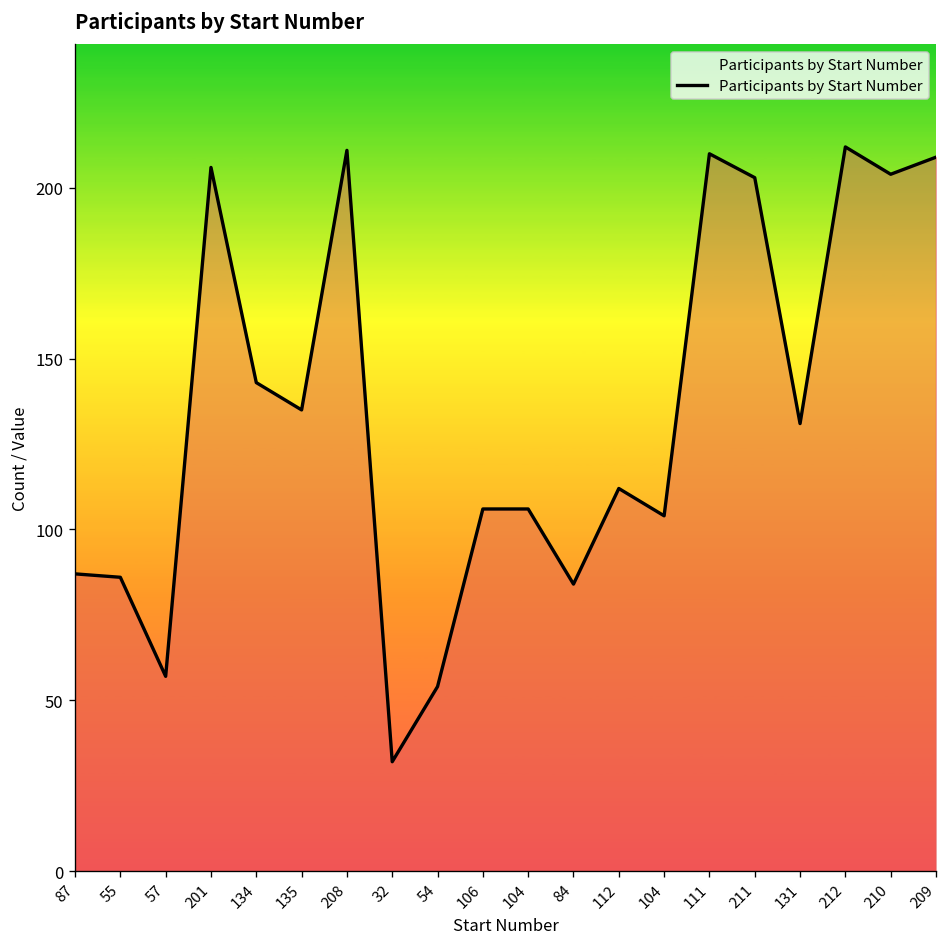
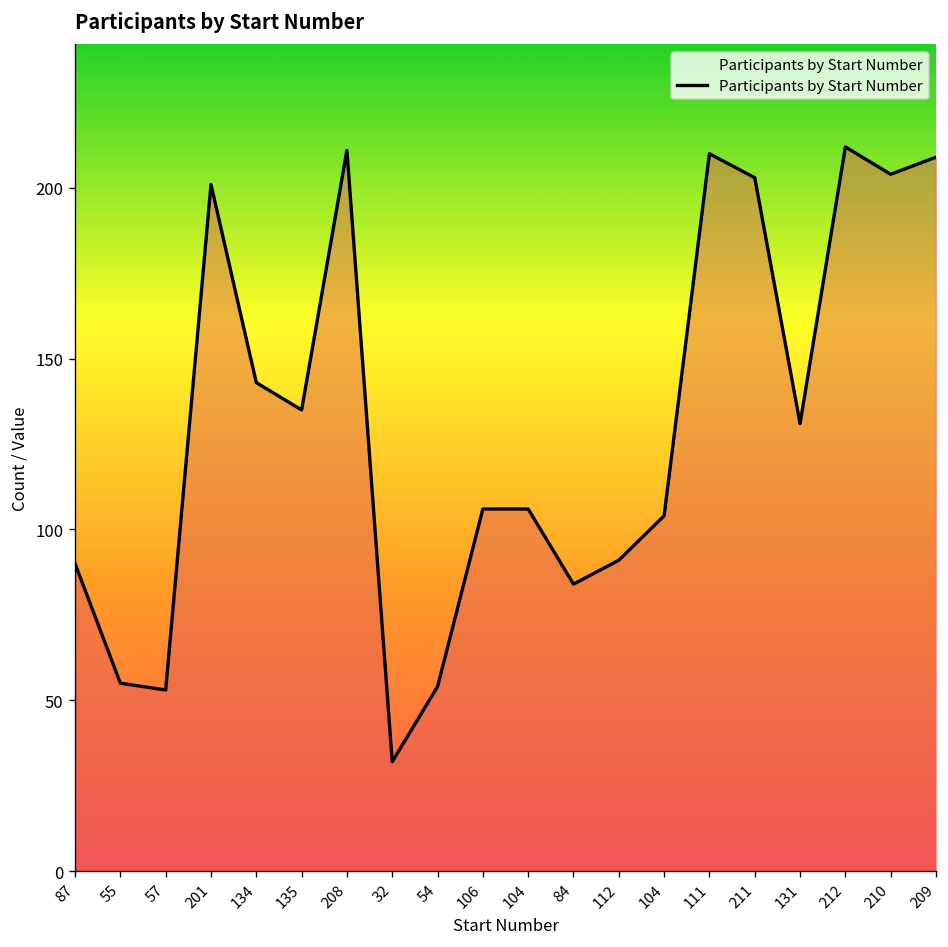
87: 87 -> 90
55: 86 -> 55
57: 57 -> 53
201: 206 -> 201
112: 112 -> 91
